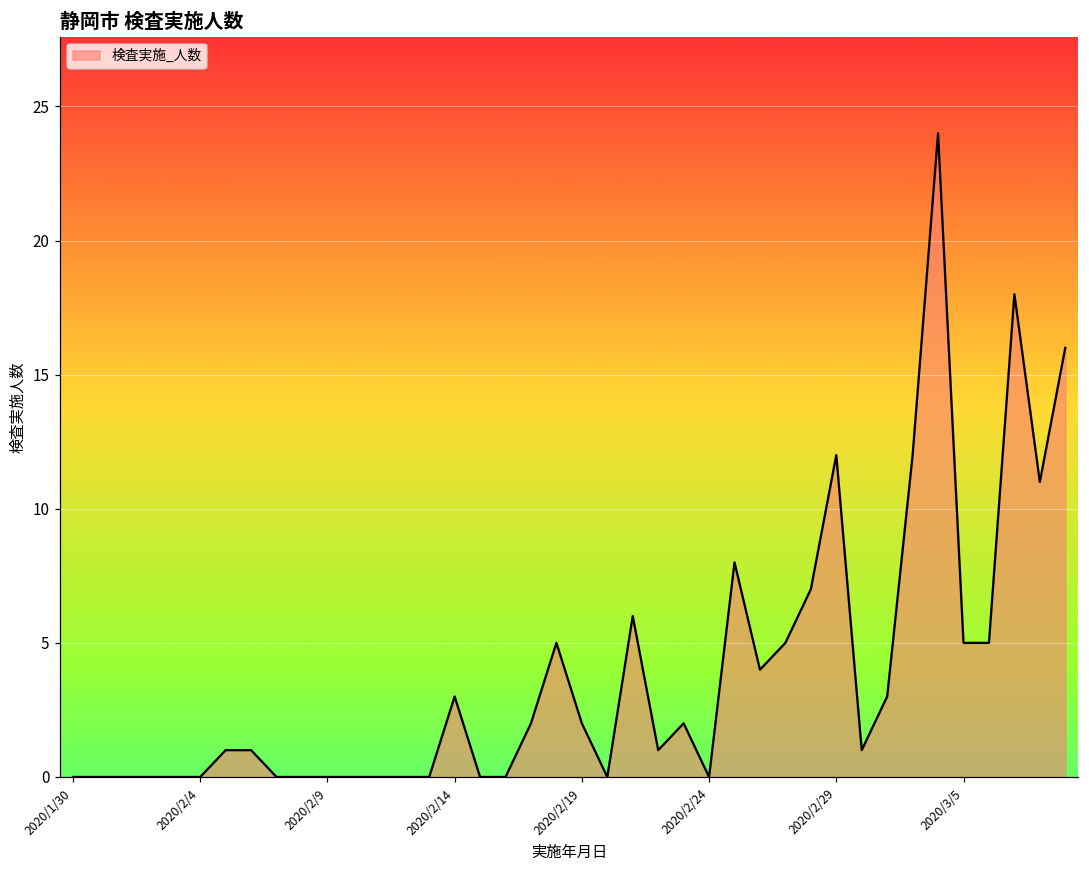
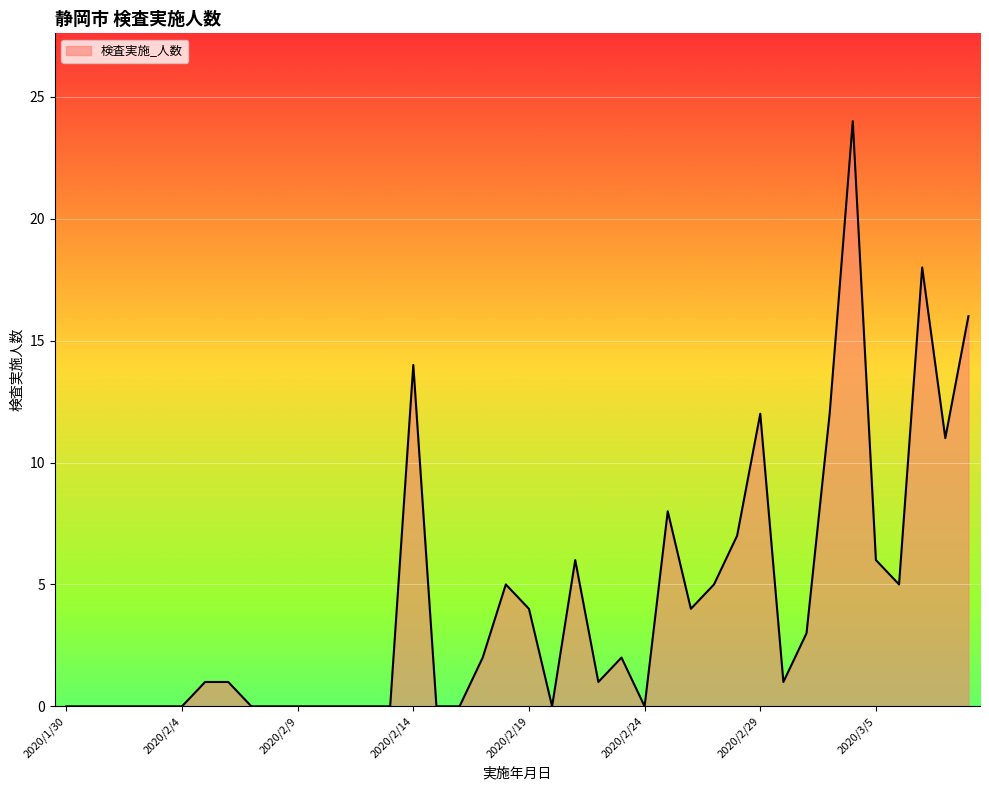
2020/2/14: 3 -> 14
2020/2/19: 2 -> 4
2020/3/5: 5 -> 6
